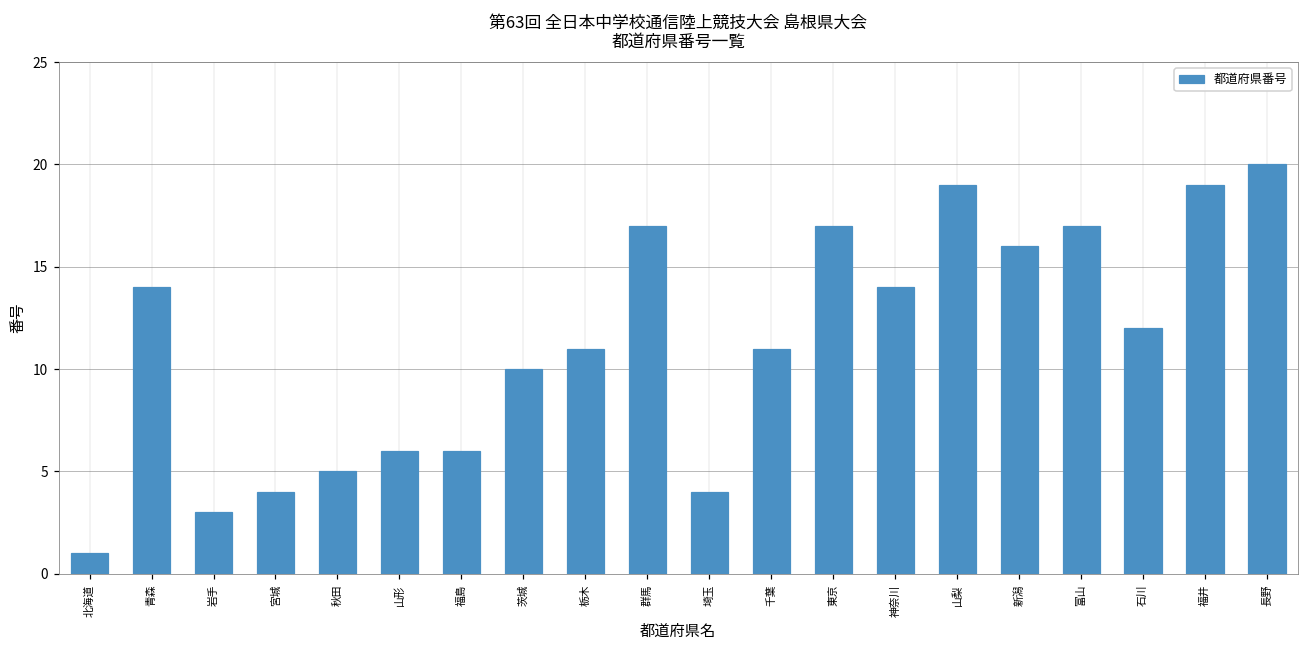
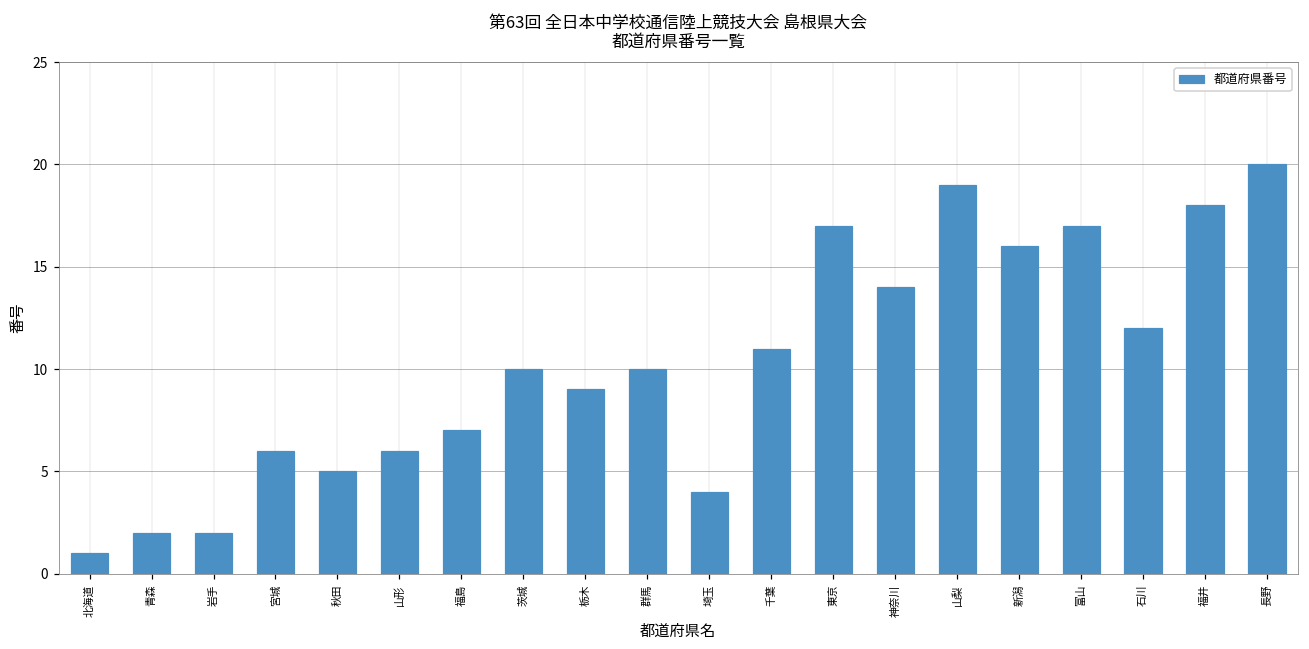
青森: 14 -> 2
岩手: 3 -> 2
宮城: 4 -> 6
福島: 6 -> 7
栃木: 11 -> 9
群馬: 17 -> 10
福井: 19 -> 18
